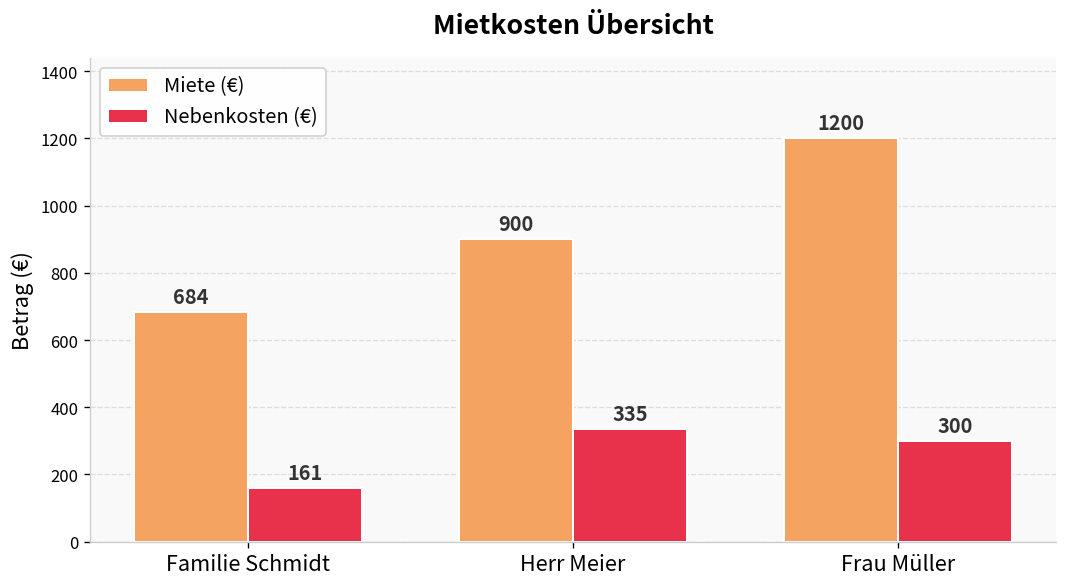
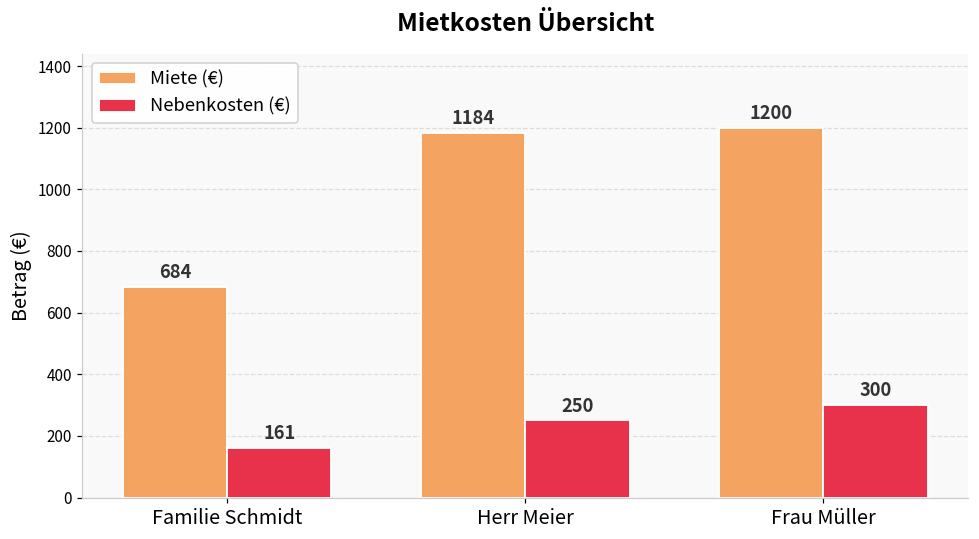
Miete (€), Herr Meier: 900 -> 1184
Nebenkosten (€), Herr Meier: 335 -> 250
